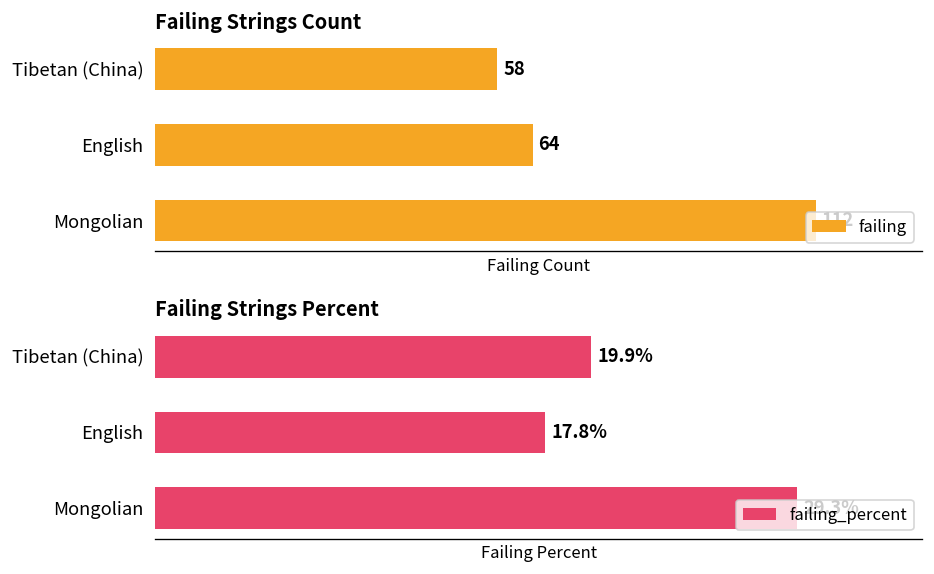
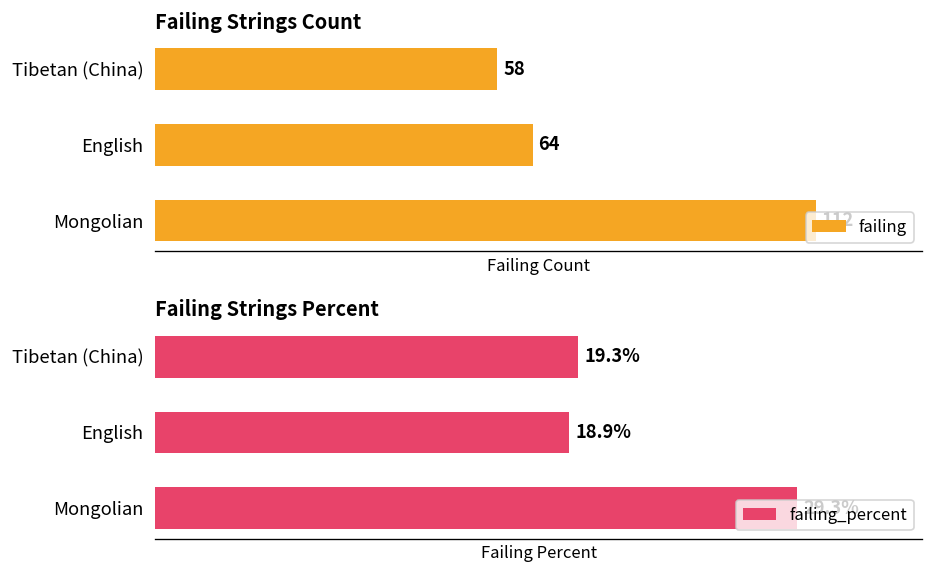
Failing Strings Percent, Tibetan (China): 19.9% -> 19.3%
Failing Strings Percent, English: 17.8% -> 18.9%
